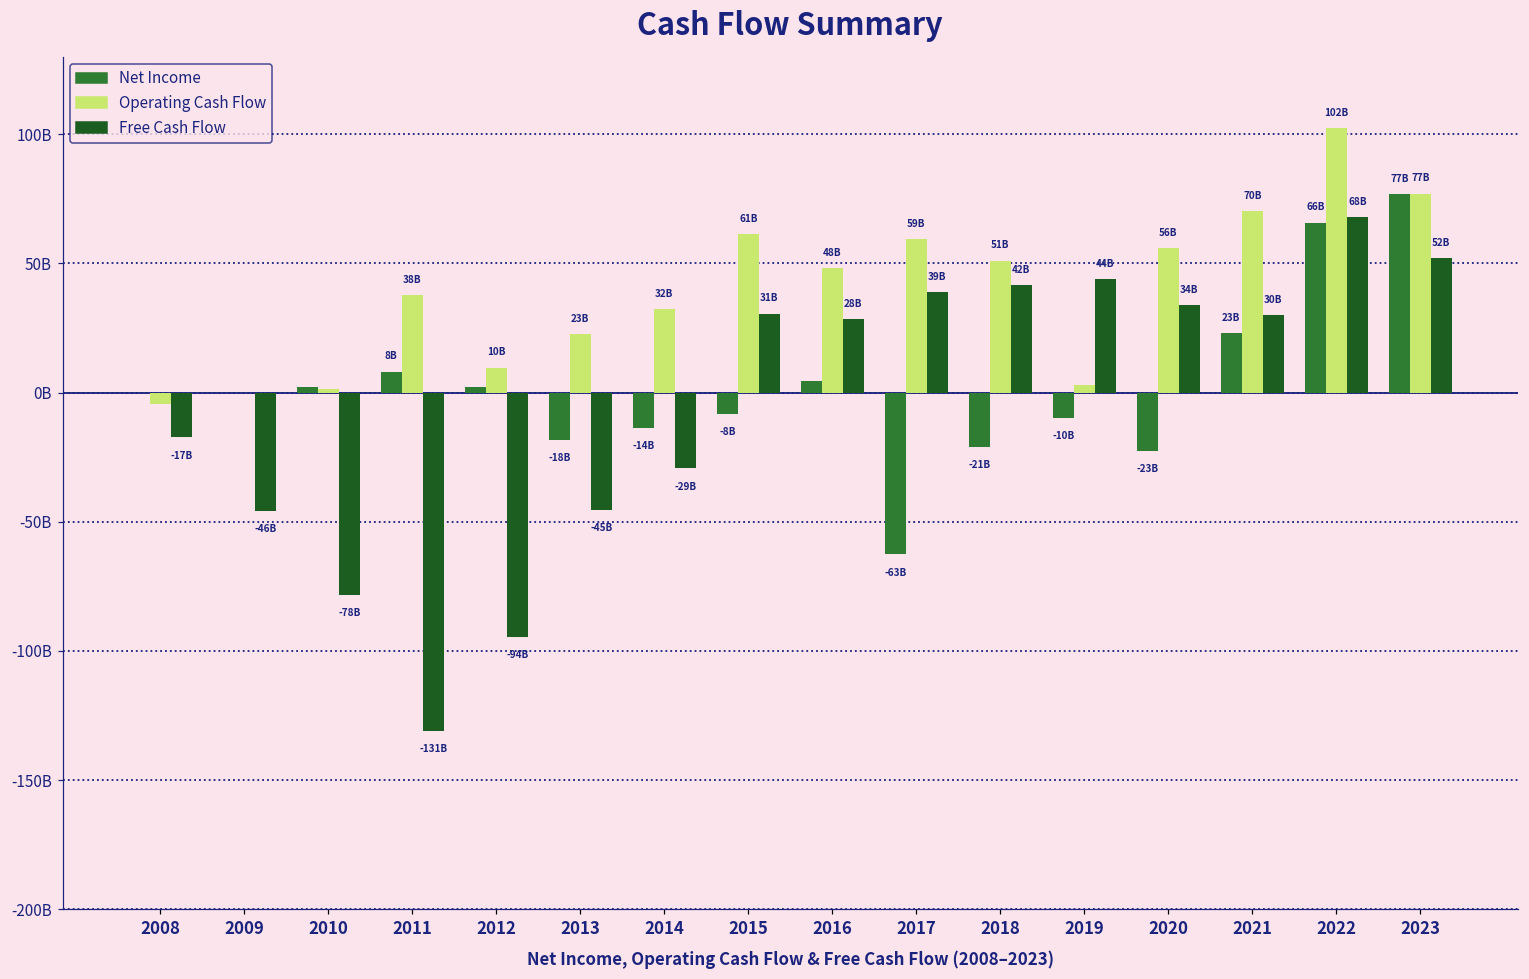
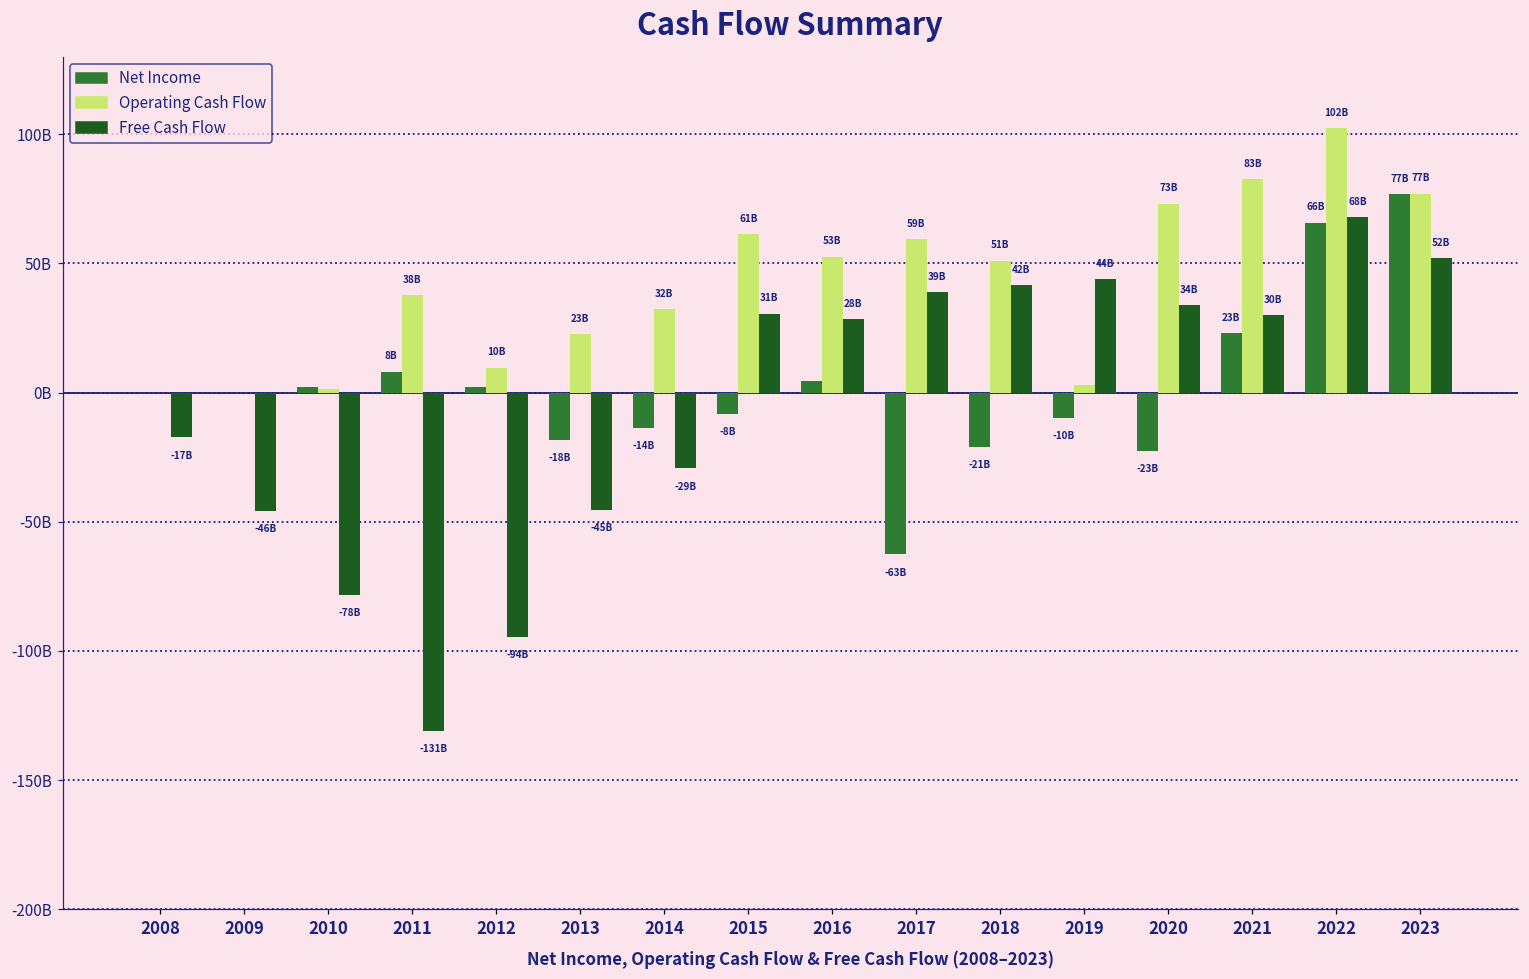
Operating Cash Flow, 2008: -5000000000 -> 0
Operating Cash Flow, 2016: 48B -> 53B
Operating Cash Flow, 2020: 56B -> 73B
Operating Cash Flow, 2021: 70B -> 83B
